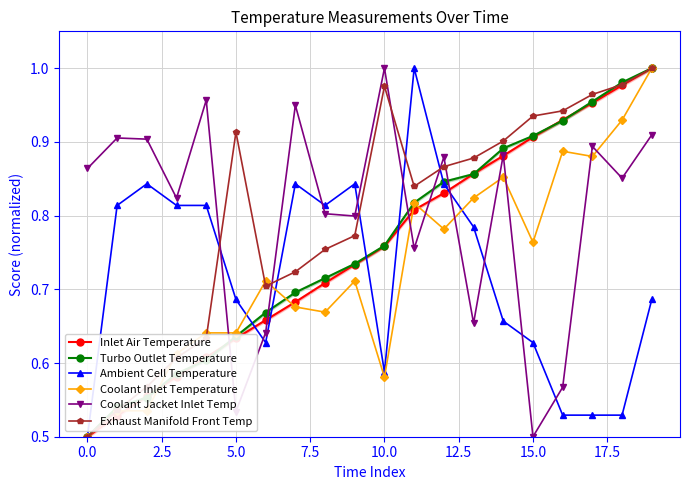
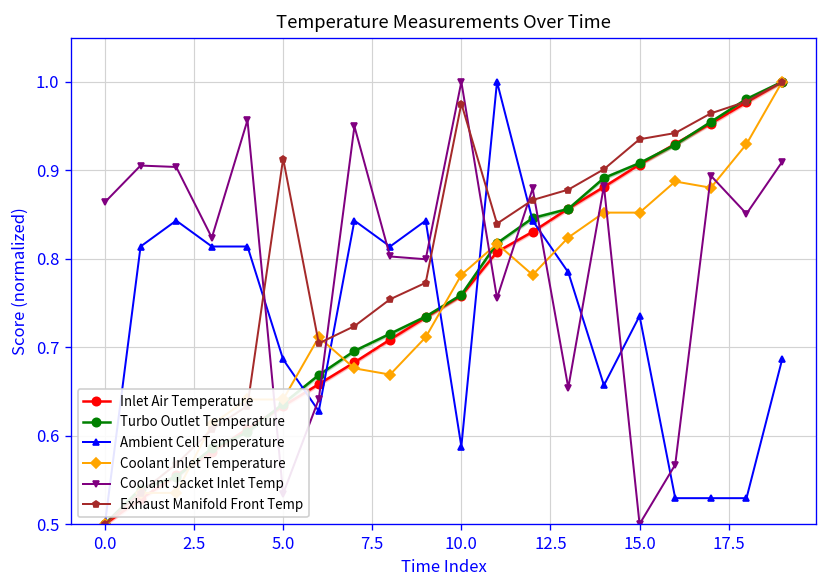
Coolant Inlet Temperature, 10.0: 0.58 -> 0.78
Ambient Cell Temperature, 15.0: 0.63 -> 0.74
Coolant Inlet Temperature, 15.0: 0.76 -> 0.85
